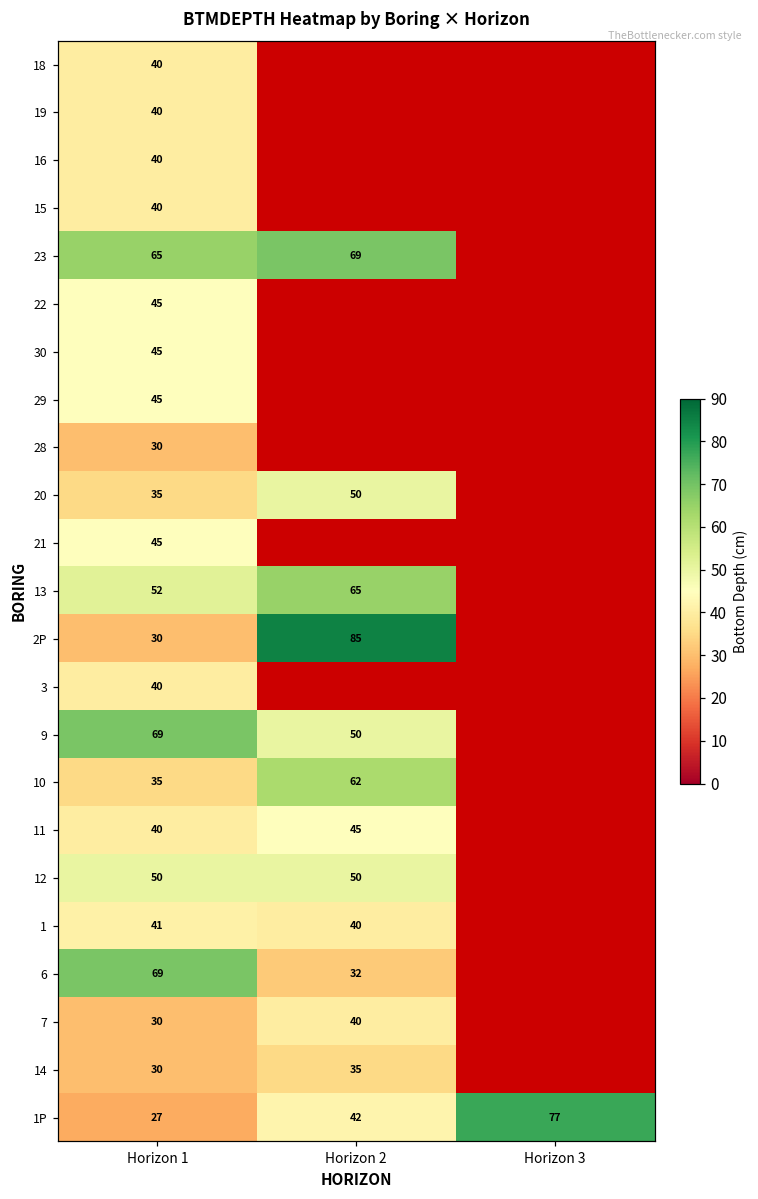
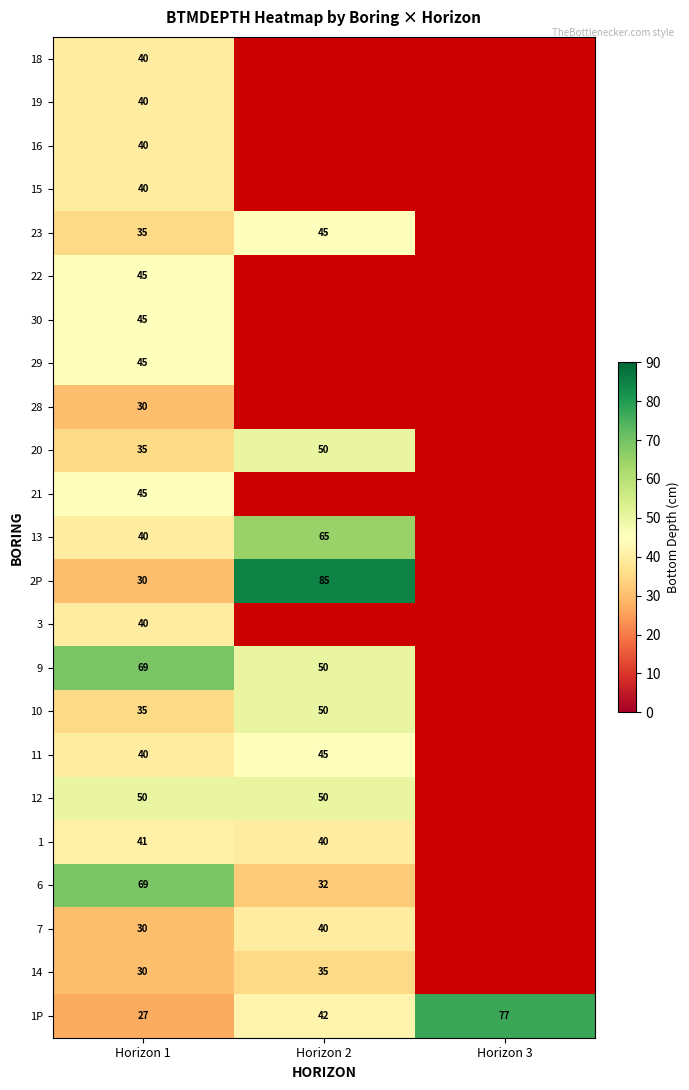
23, Horizon 1: 65 -> 35
23, Horizon 2: 69 -> 45
13, Horizon 1: 52 -> 40
10, Horizon 2: 62 -> 50
